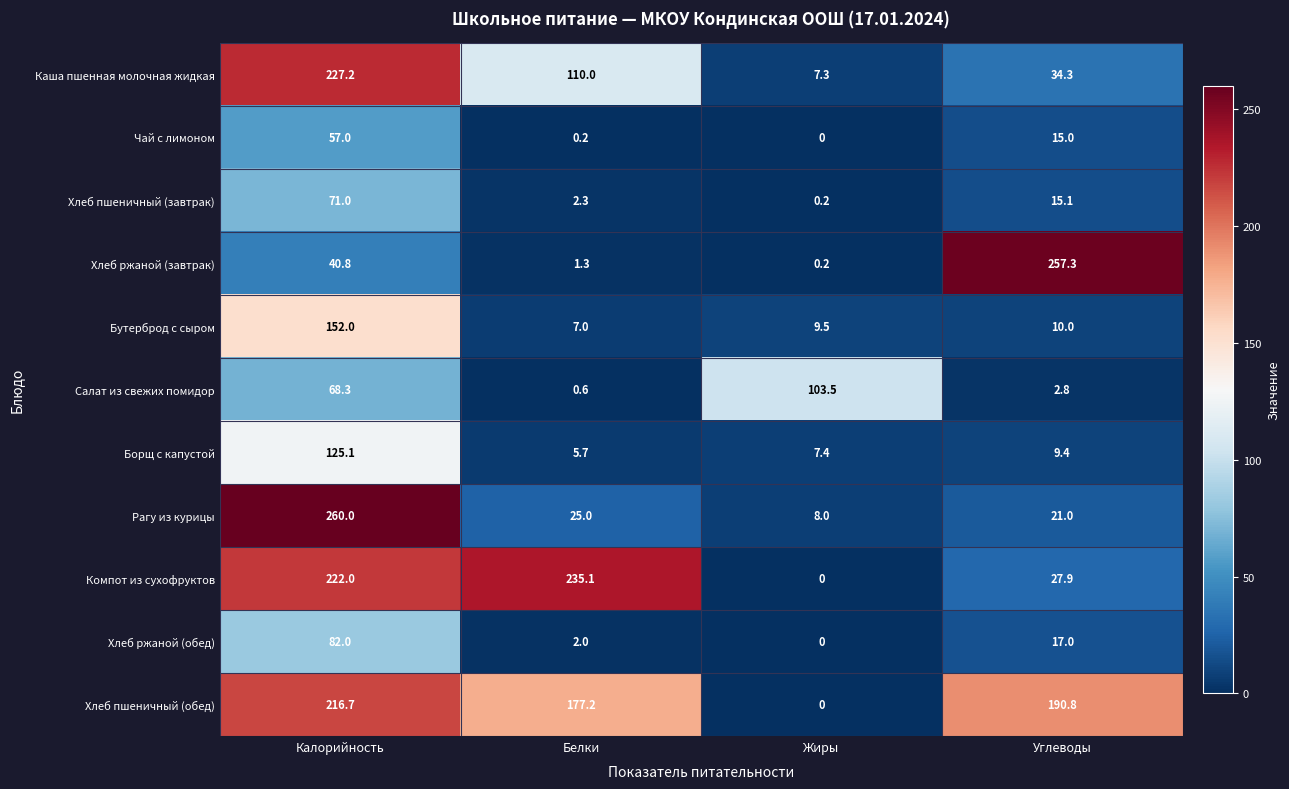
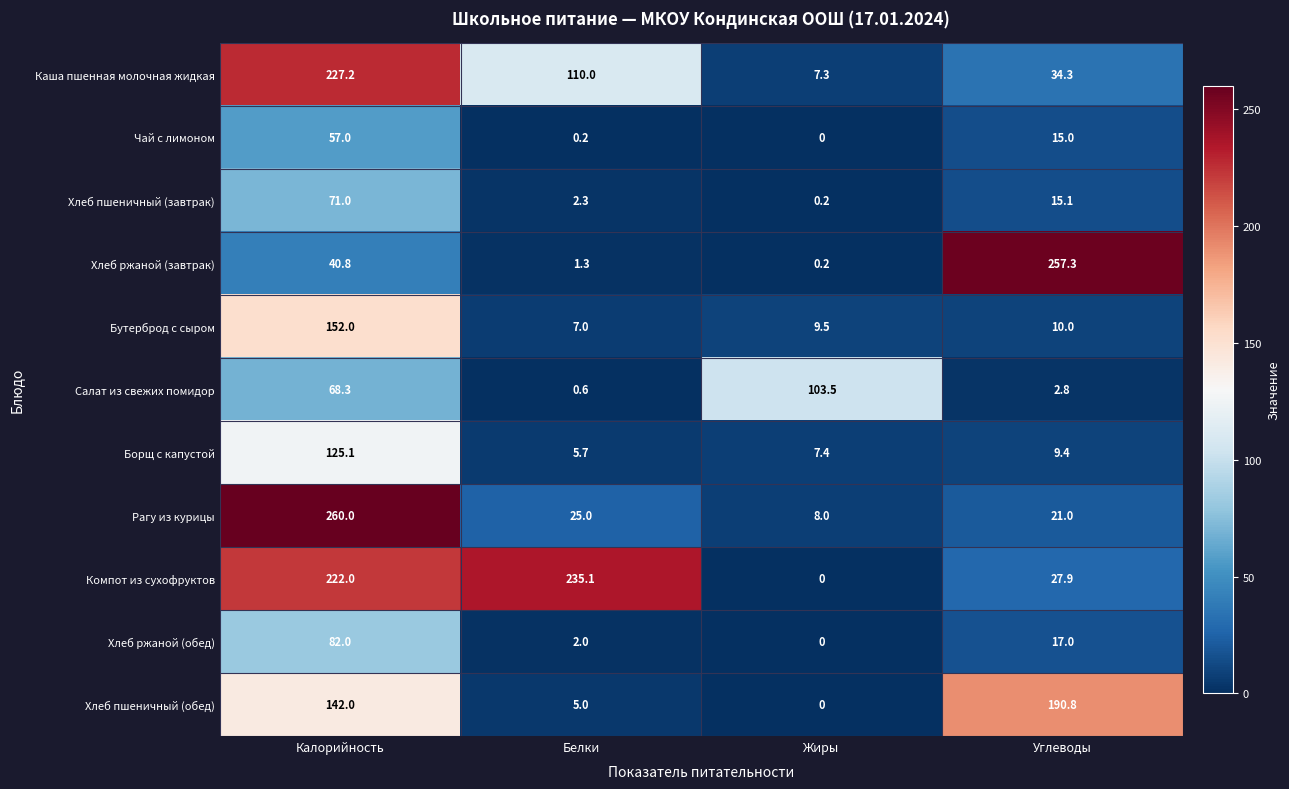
Хлеб пшеничный (обед), Калорийность: 216.7 -> 142.0
Хлеб пшеничный (обед), Белки: 177.2 -> 5.0
